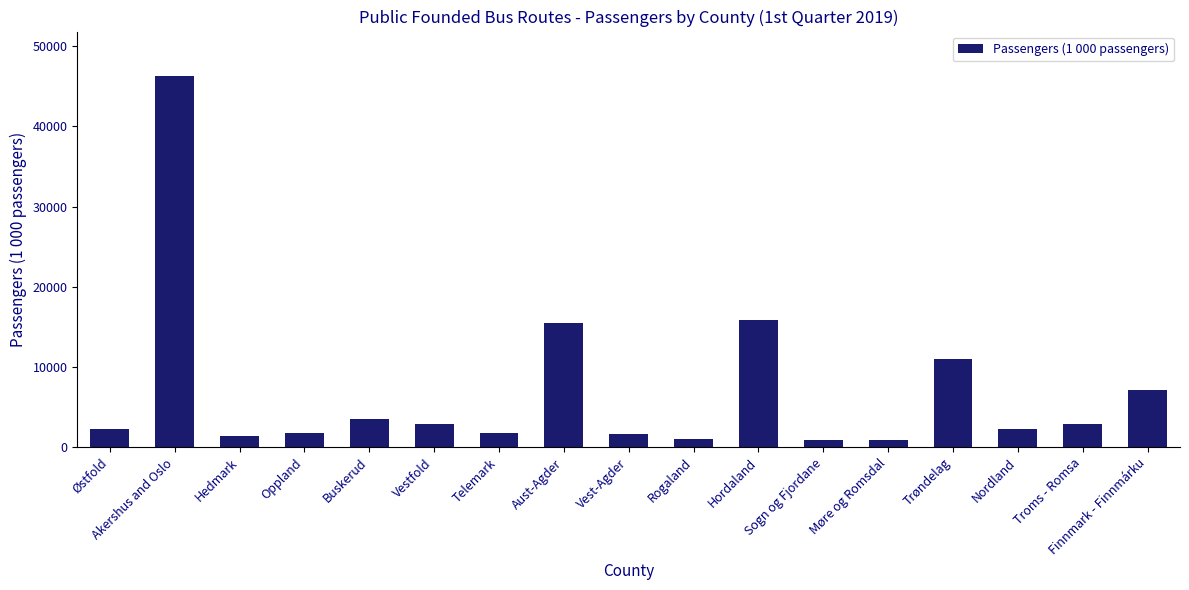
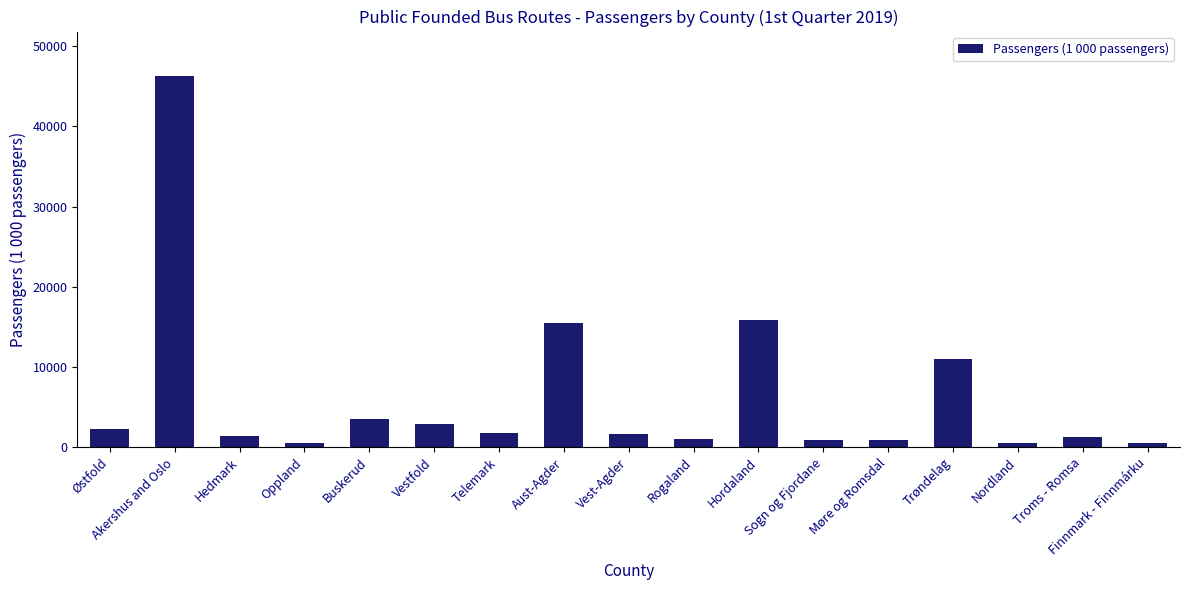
Oppland: 2000 -> 1000
Nordland: 2000 -> 1000
Troms - Romsa: 3000 -> 1000
Finnmark - Finnmárku: 7000 -> 1000
